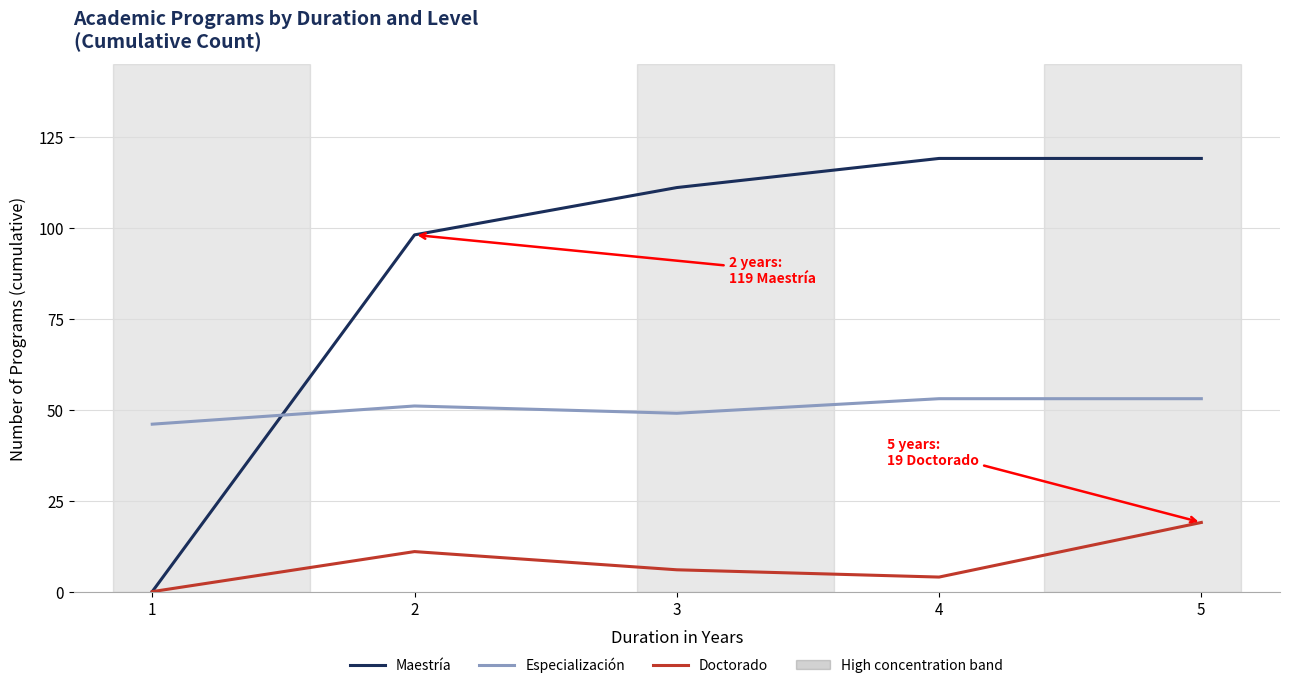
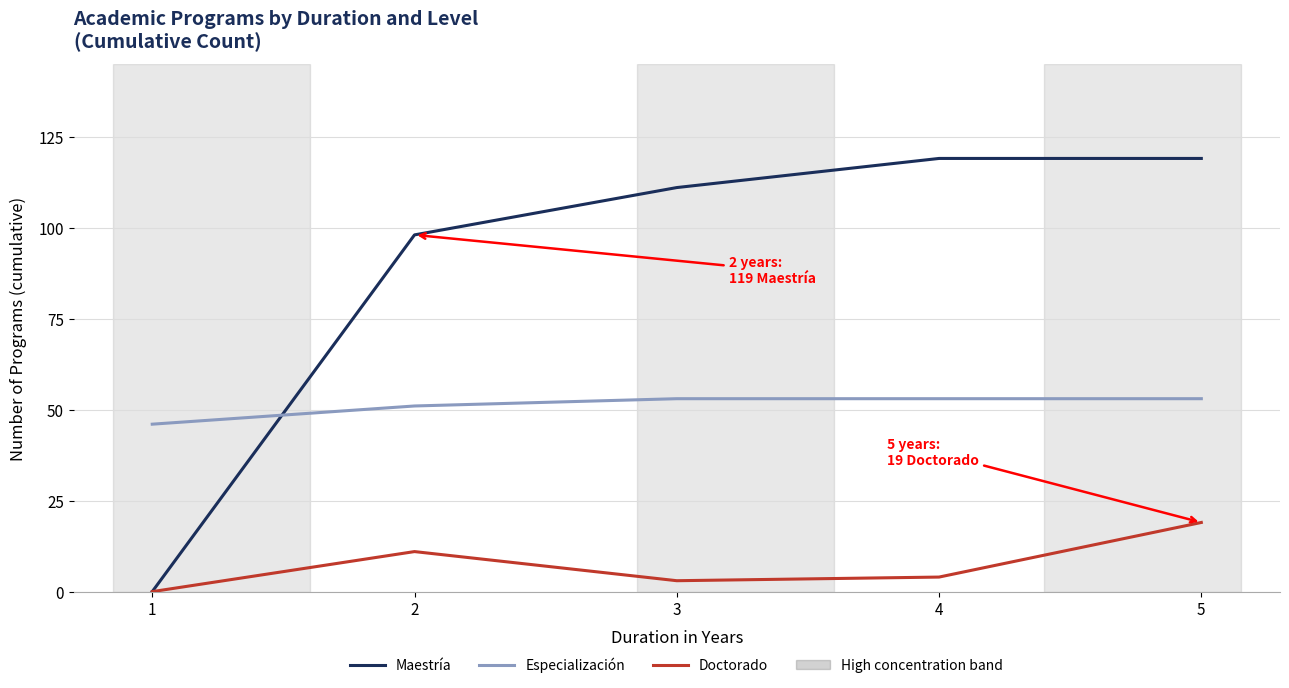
Especialización, 3: 49 -> 53
Doctorado, 3: 6 -> 3
